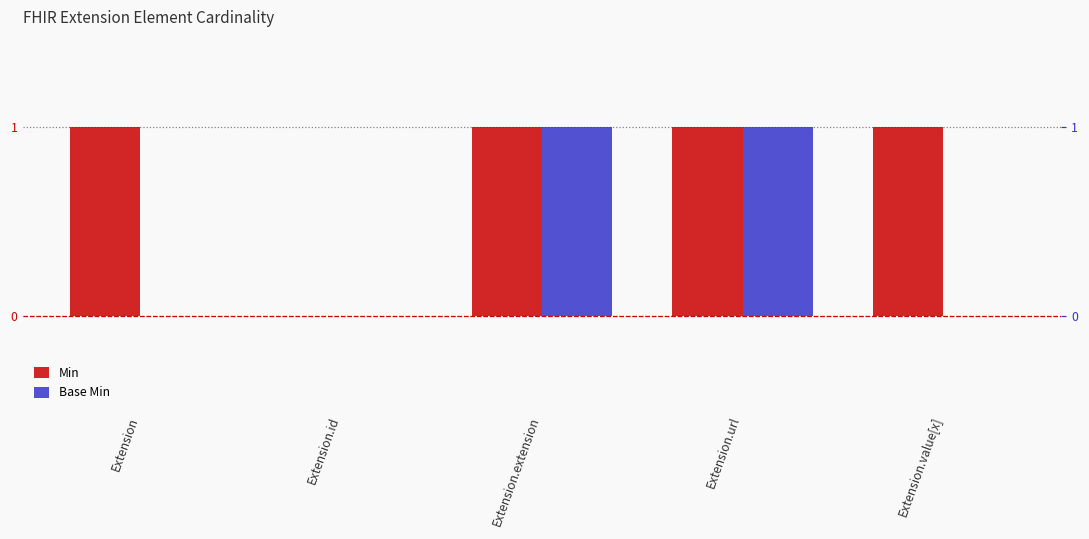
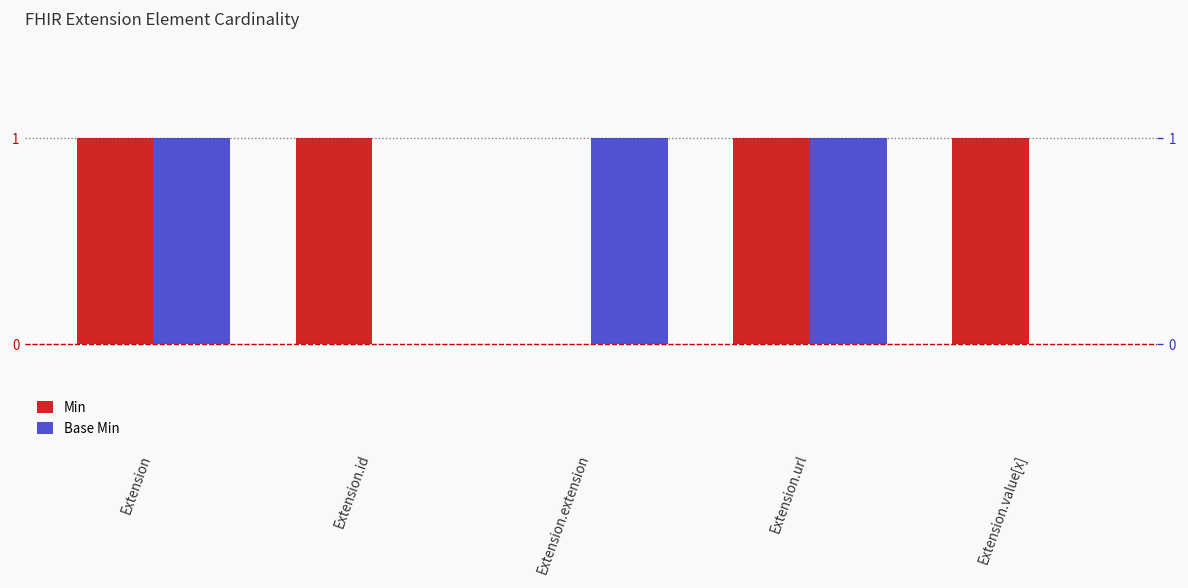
Base Min, Extension: 0 -> 1
Min, Extension.id: 0 -> 1
Min, Extension.extension: 1 -> 0
